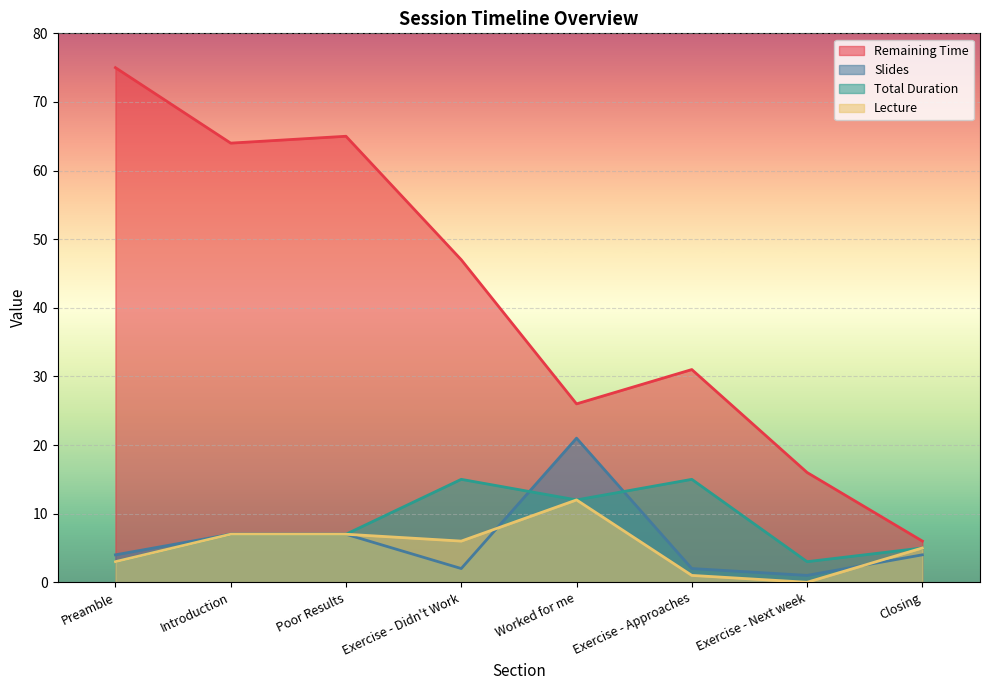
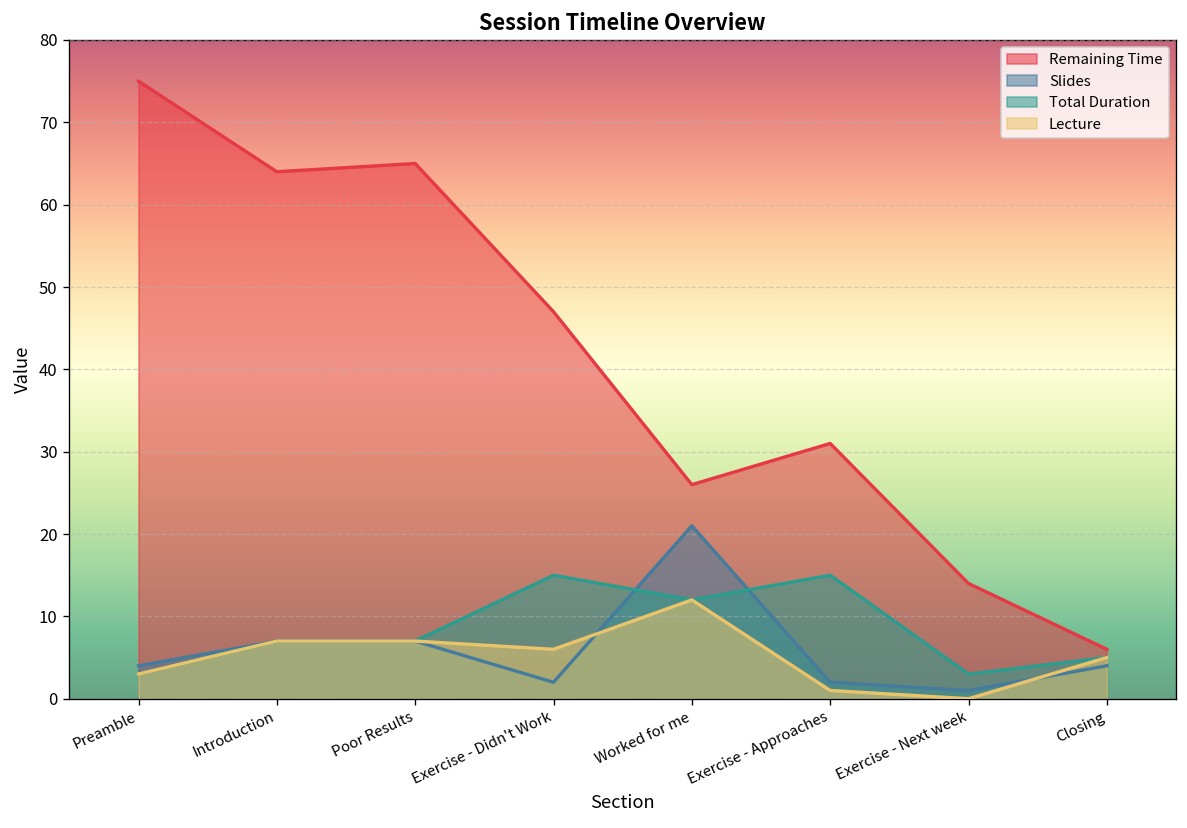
Remaining Time, Exercise - Next week: 16 -> 14
